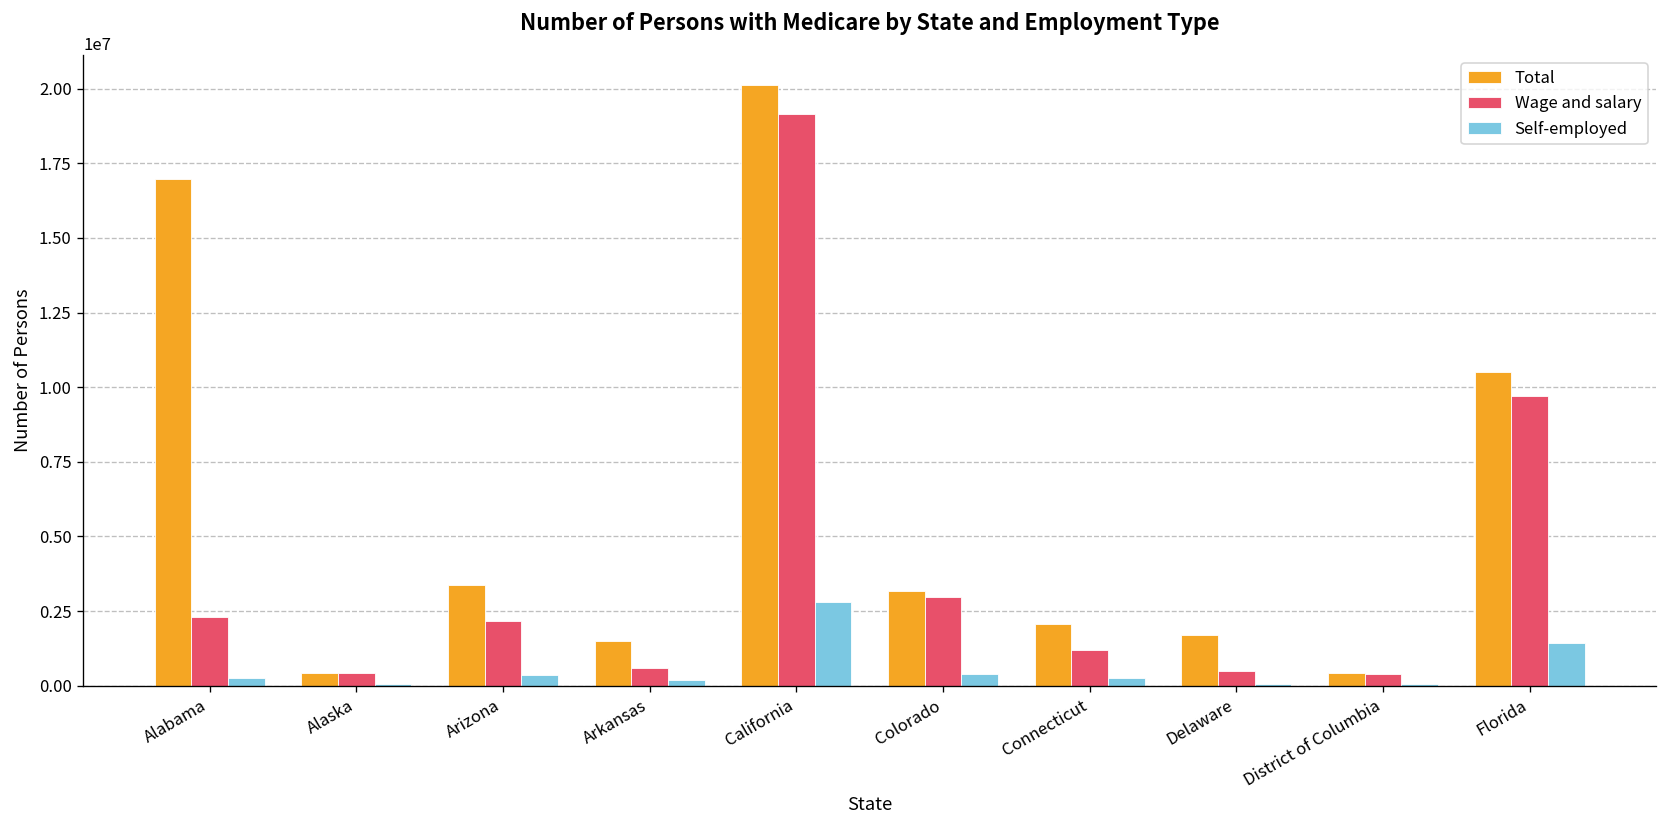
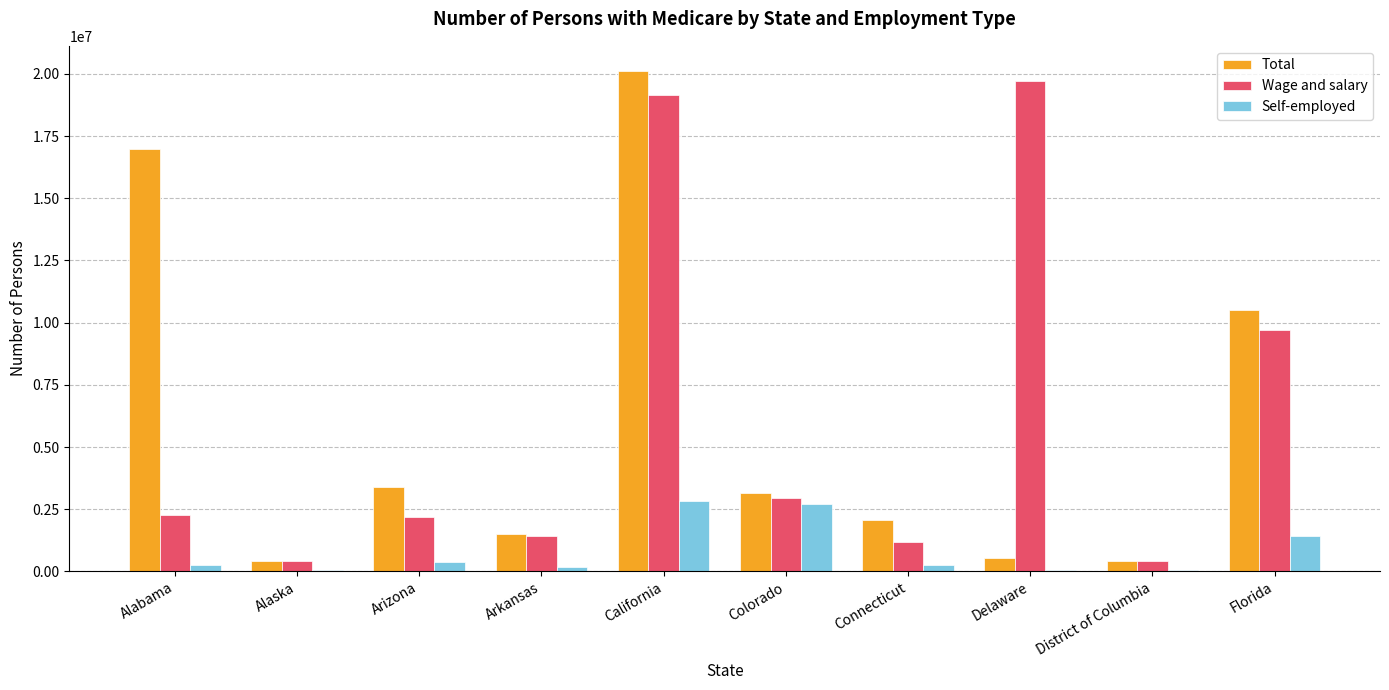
Wage and salary, Arkansas: 600000 -> 1400000
Self-employed, Colorado: 400000 -> 2700000
Total, Delaware: 1700000 -> 500000
Wage and salary, Delaware: 500000 -> 19700000
